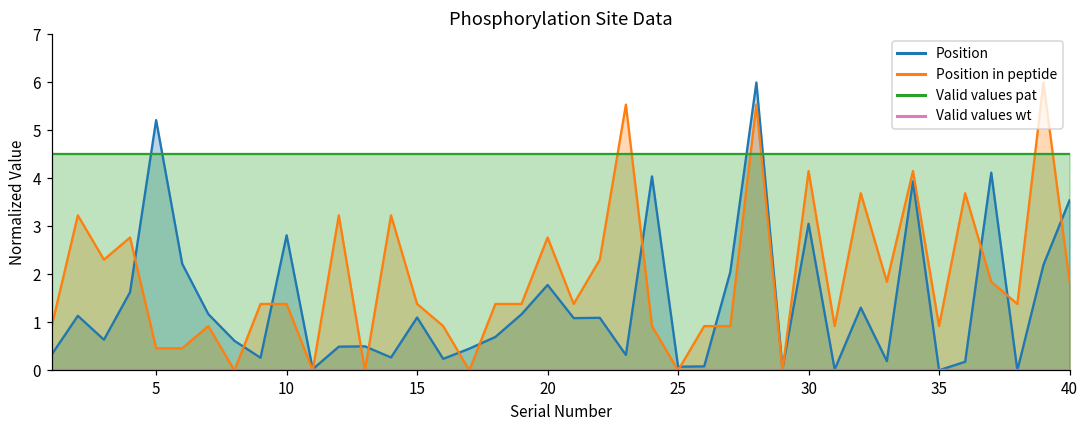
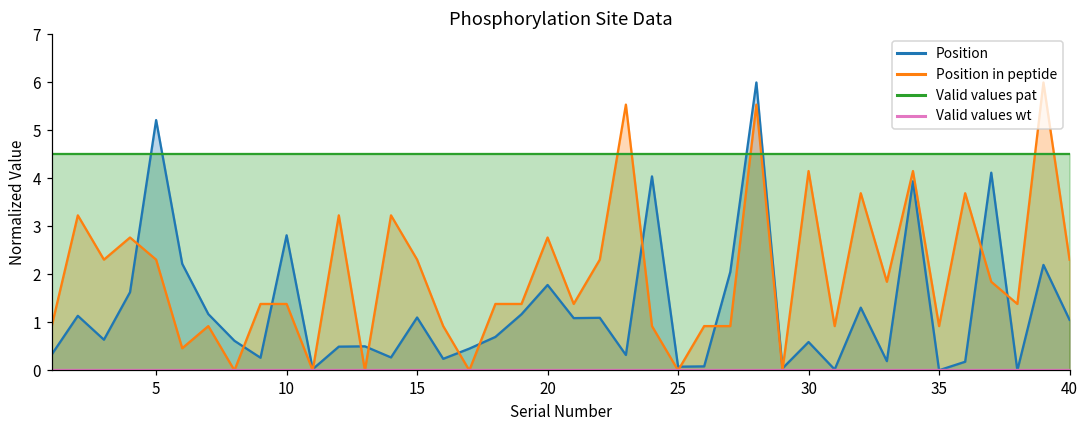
Position in peptide, 5: 0.5 -> 2.3
Position in peptide, 15: 1.4 -> 2.3
Position, 30: 3.1 -> 0.6
Position, 40: 3.5 -> 1.1
Position in peptide, 40: 1.8 -> 2.3
